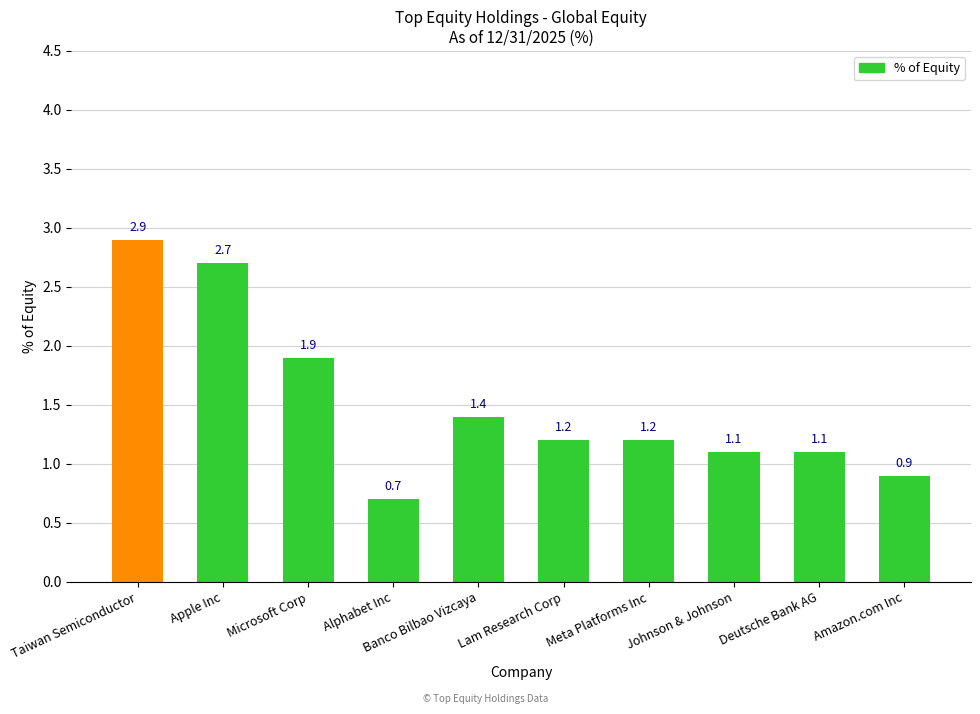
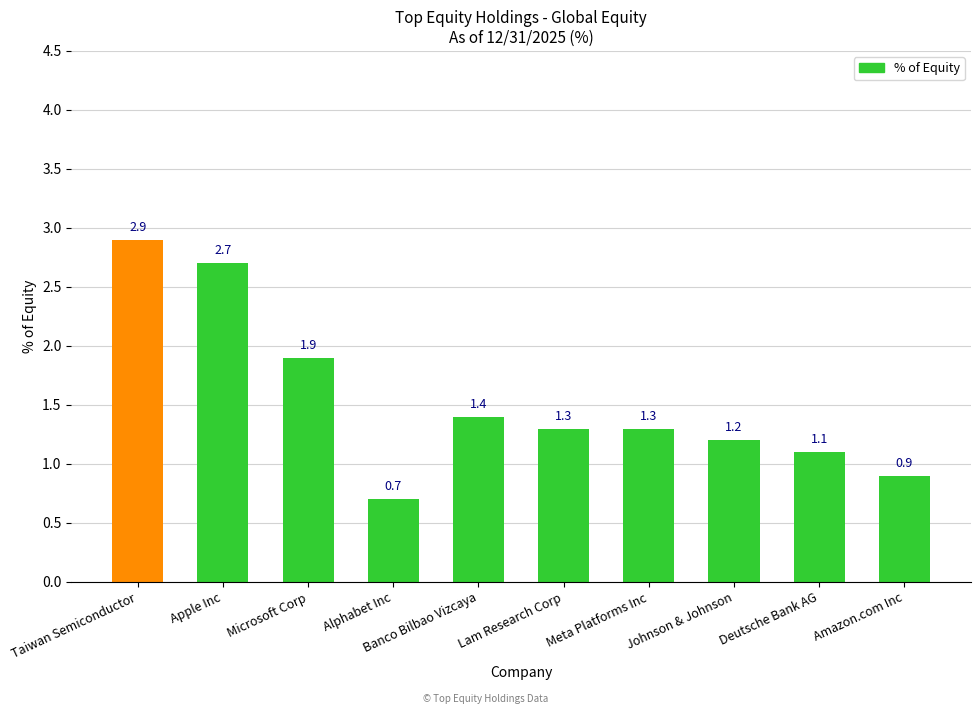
Lam Research Corp: 1.2 -> 1.3
Meta Platforms Inc: 1.2 -> 1.3
Johnson & Johnson: 1.1 -> 1.2
